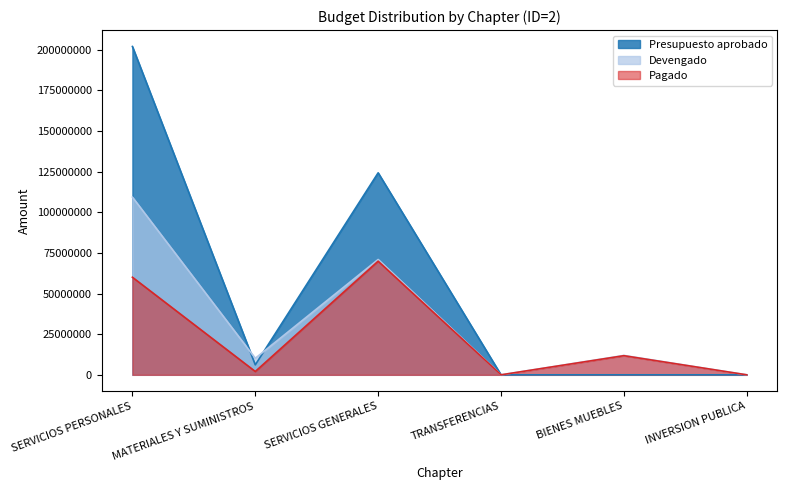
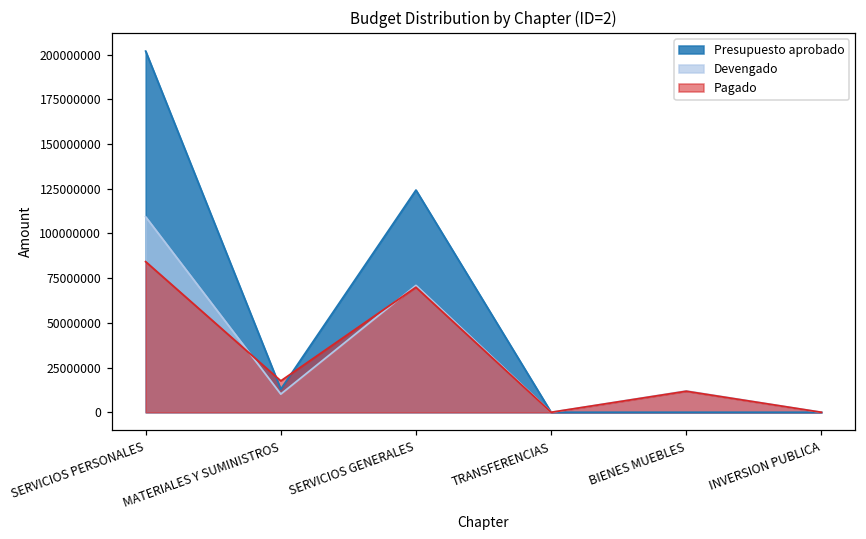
Pagado, SERVICIOS PERSONALES: 60000000 -> 84000000
Presupuesto aprobado, MATERIALES Y SUMINISTROS: 6000000 -> 13000000
Pagado, MATERIALES Y SUMINISTROS: 2000000 -> 18000000
